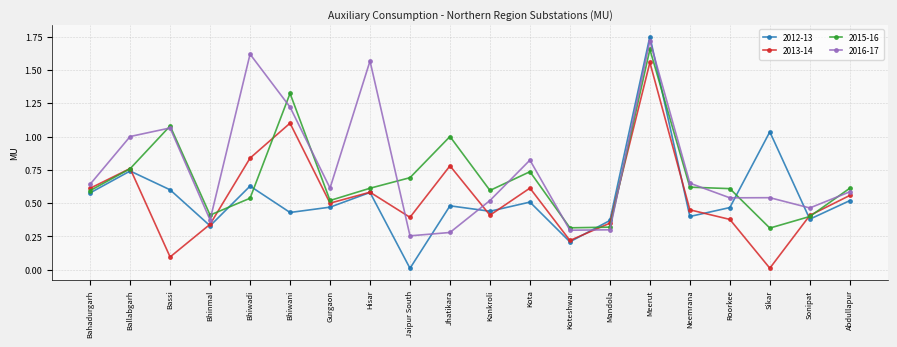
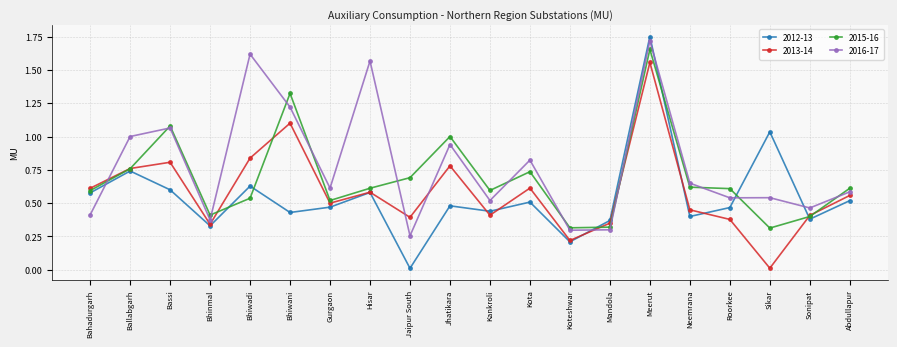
2016-17, Bahadurgarh: 0.64 -> 0.41
2013-14, Bassi: 0.10 -> 0.81
2016-17, Jhatikara: 0.28 -> 0.94
